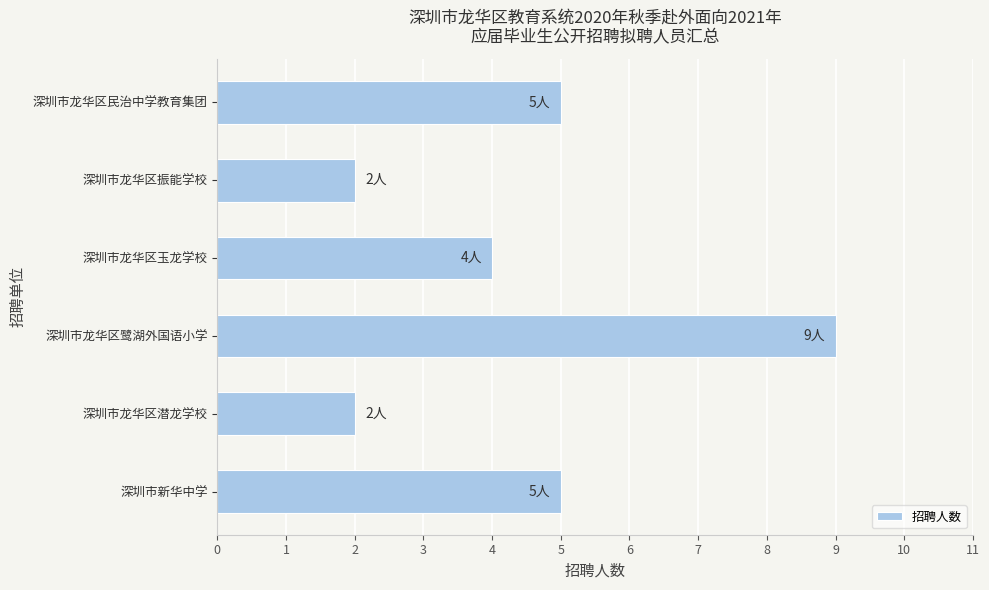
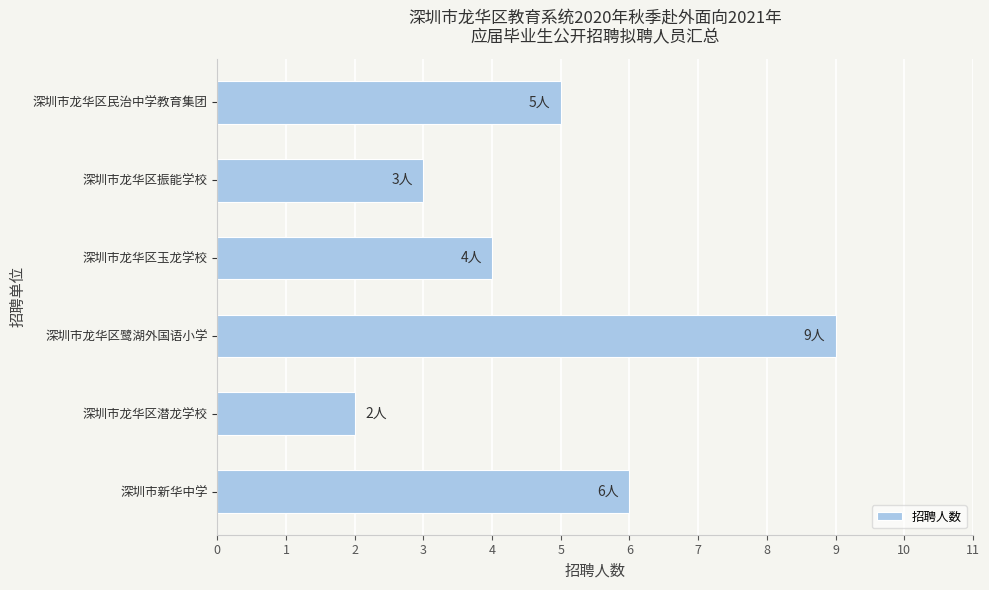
深圳市龙华区振能学校: 2人 -> 3人
深圳市新华中学: 5人 -> 6人
